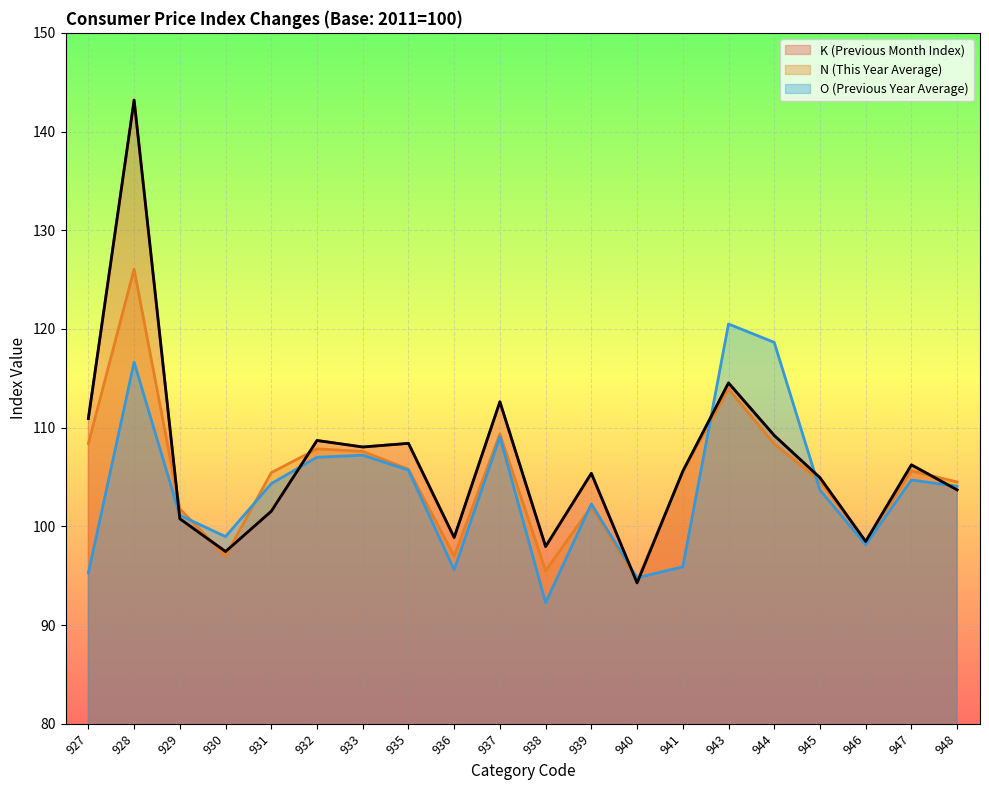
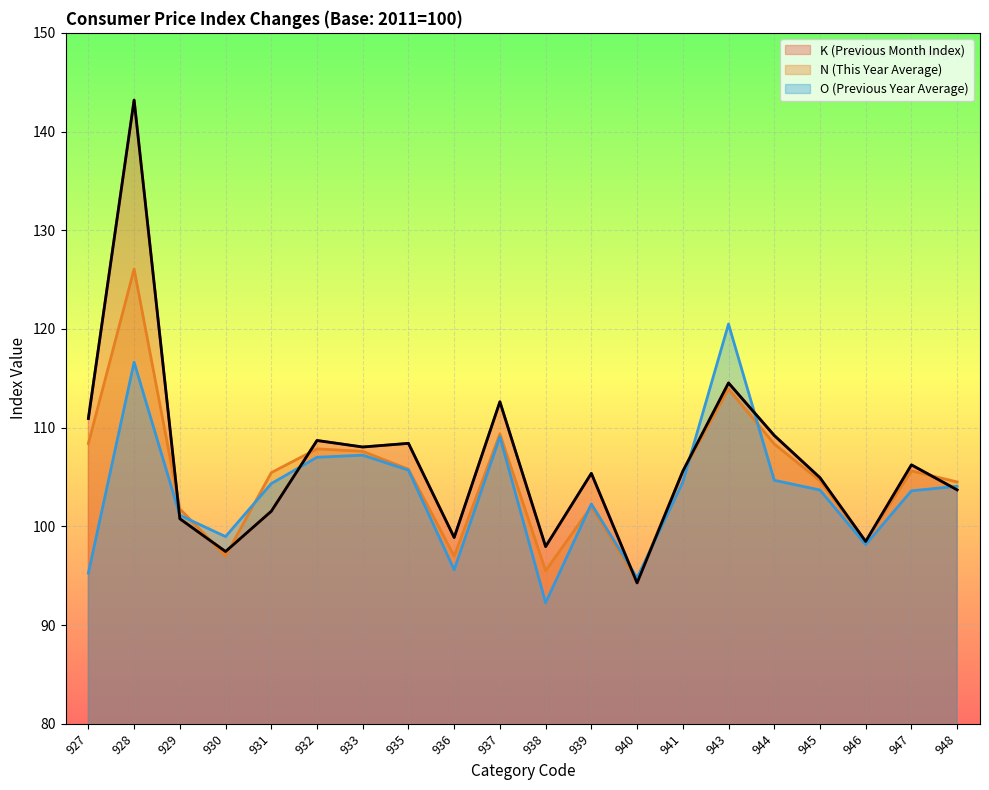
O (Previous Year Average), 941: 96 -> 104
O (Previous Year Average), 944: 119 -> 105
O (Previous Year Average), 947: 105 -> 104
